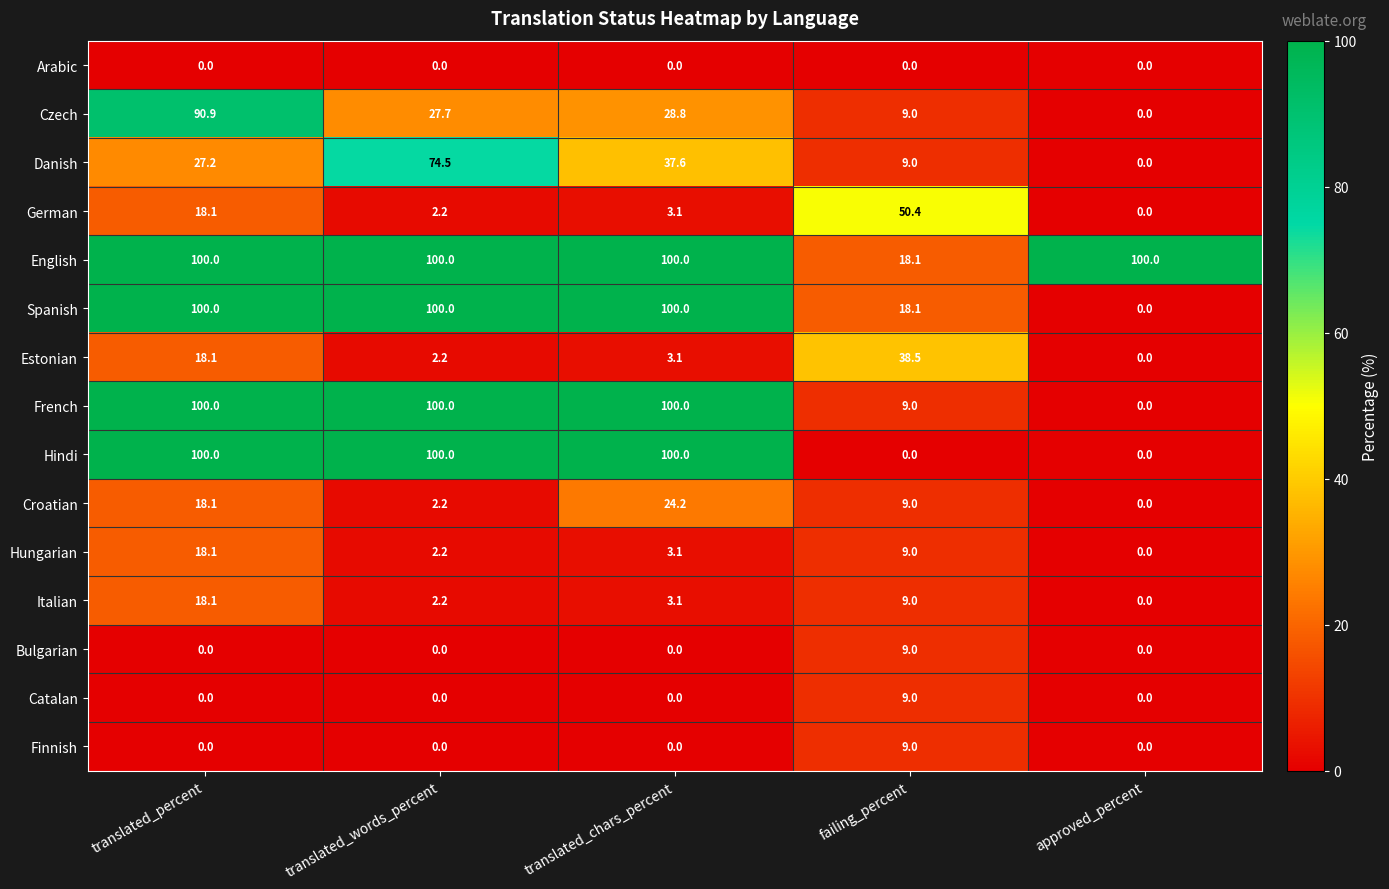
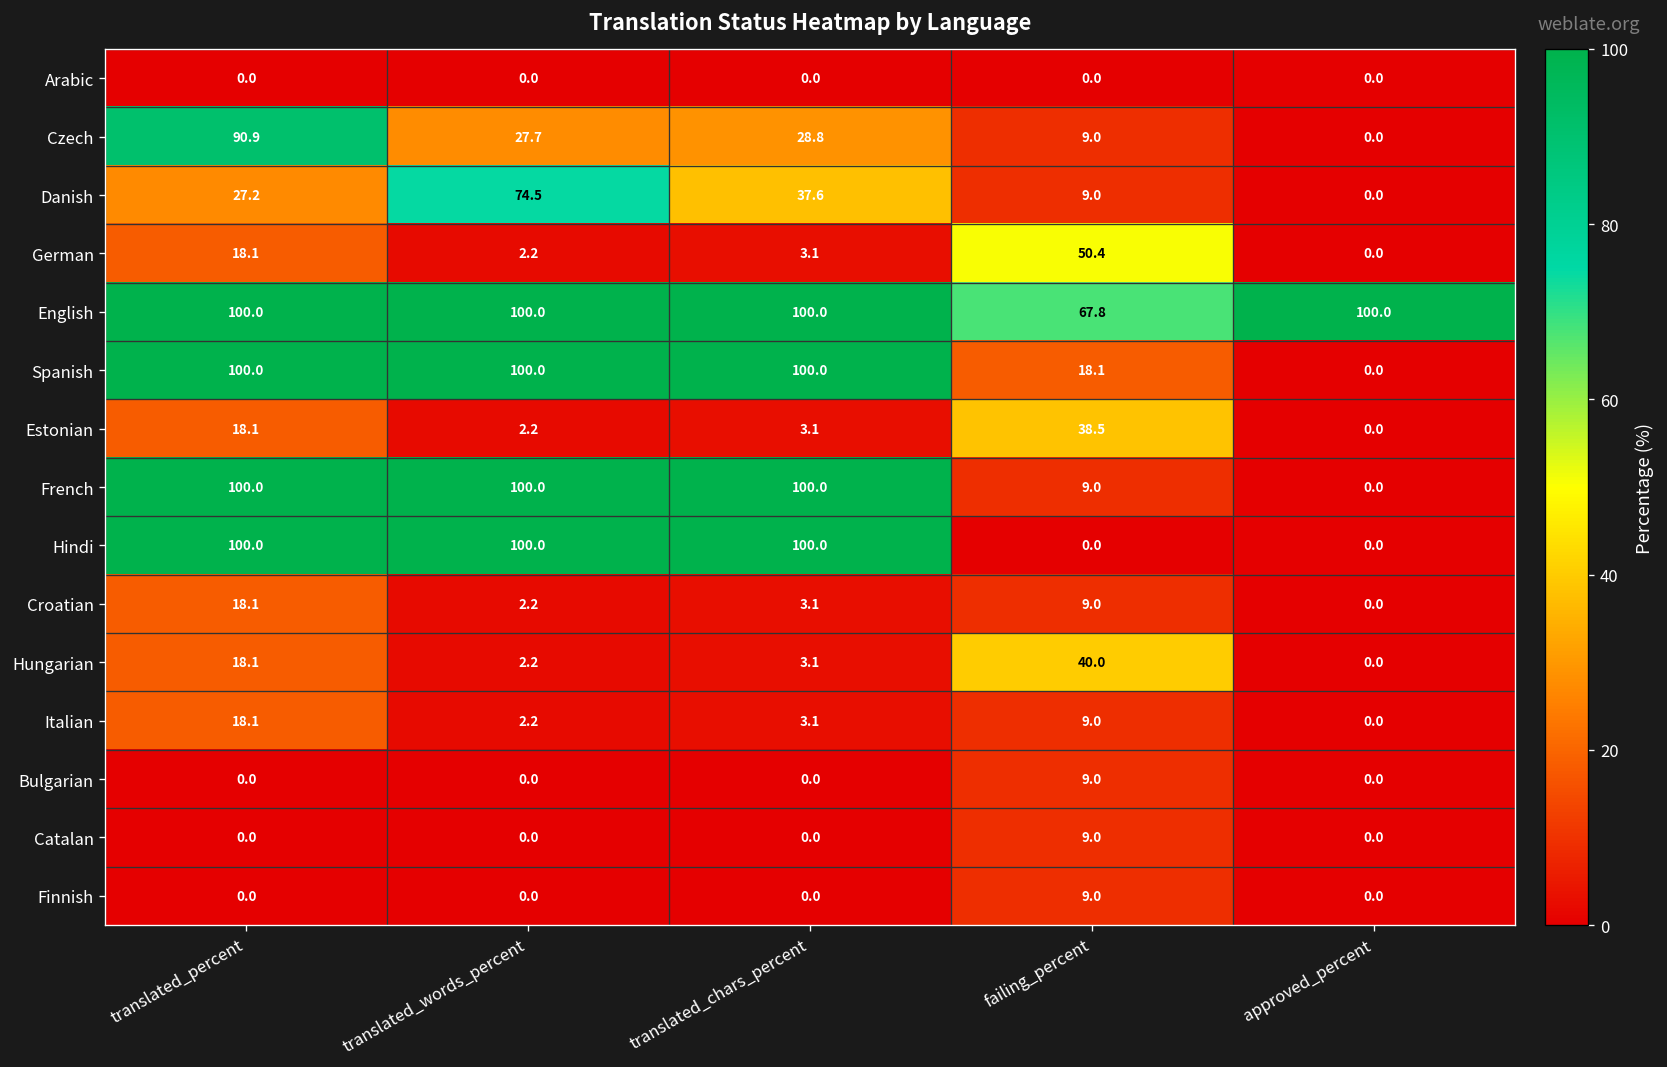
English, failing_percent: 18.1 -> 67.8
Croatian, translated_chars_percent: 24.2 -> 3.1
Hungarian, failing_percent: 9.0 -> 40.0
